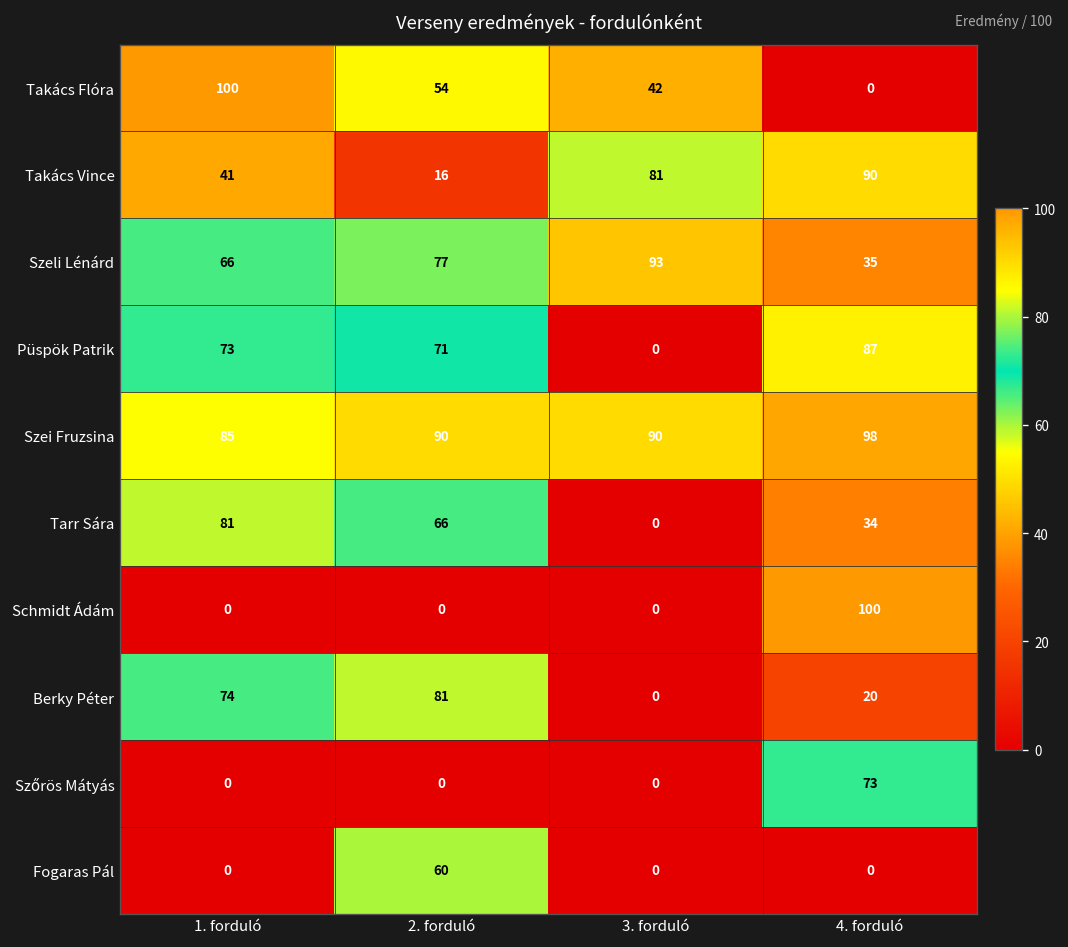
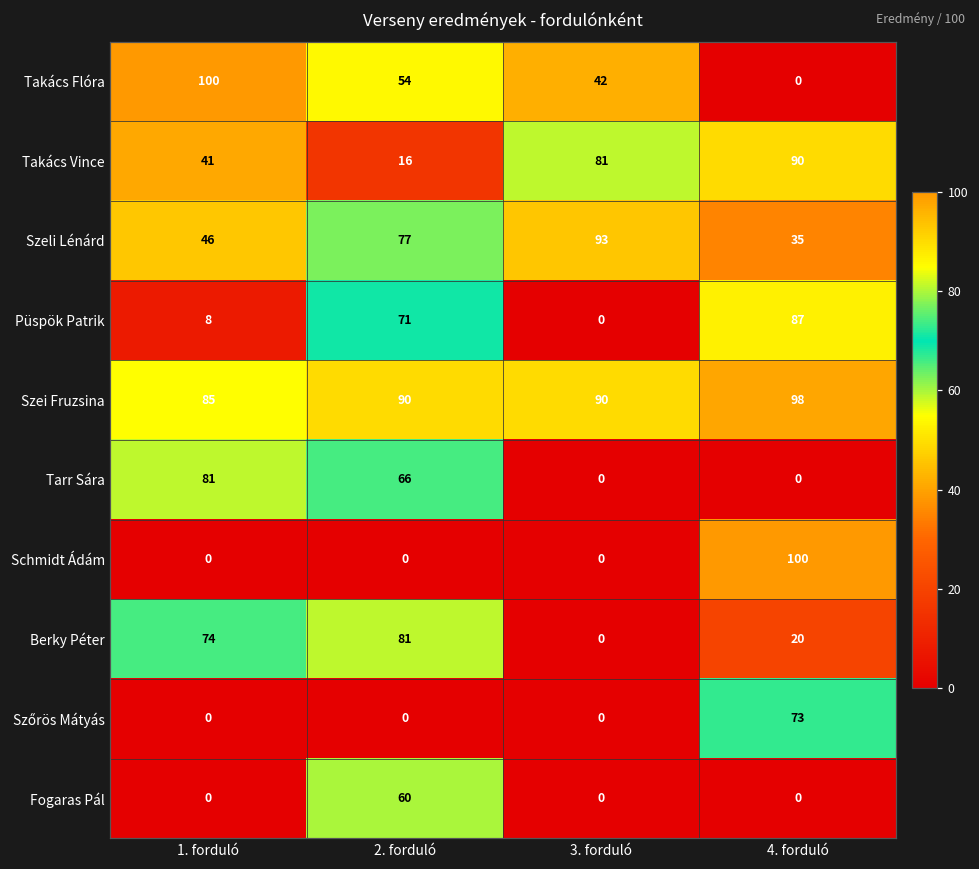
Szeli Lénárd, 1. forduló: 66 -> 46
Püspök Patrik, 1. forduló: 73 -> 8
Tarr Sára, 4. forduló: 34 -> 0
